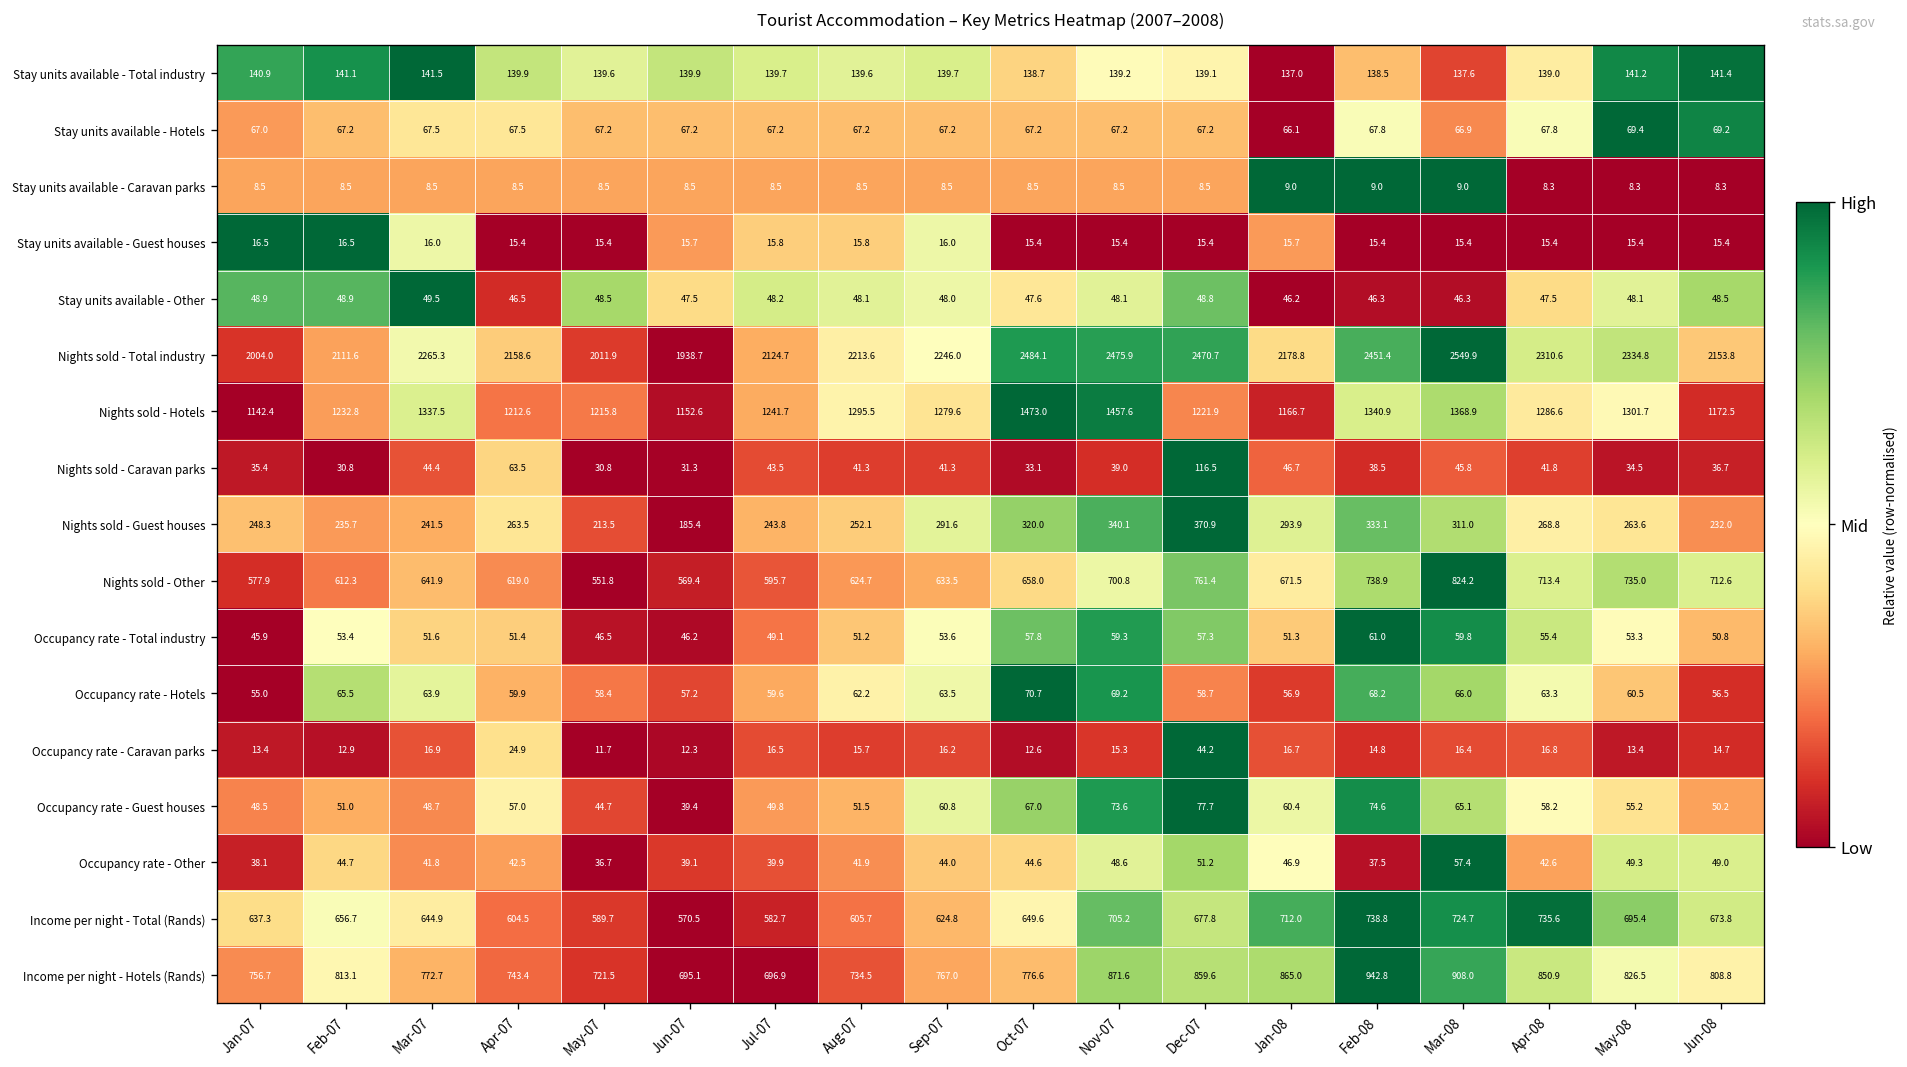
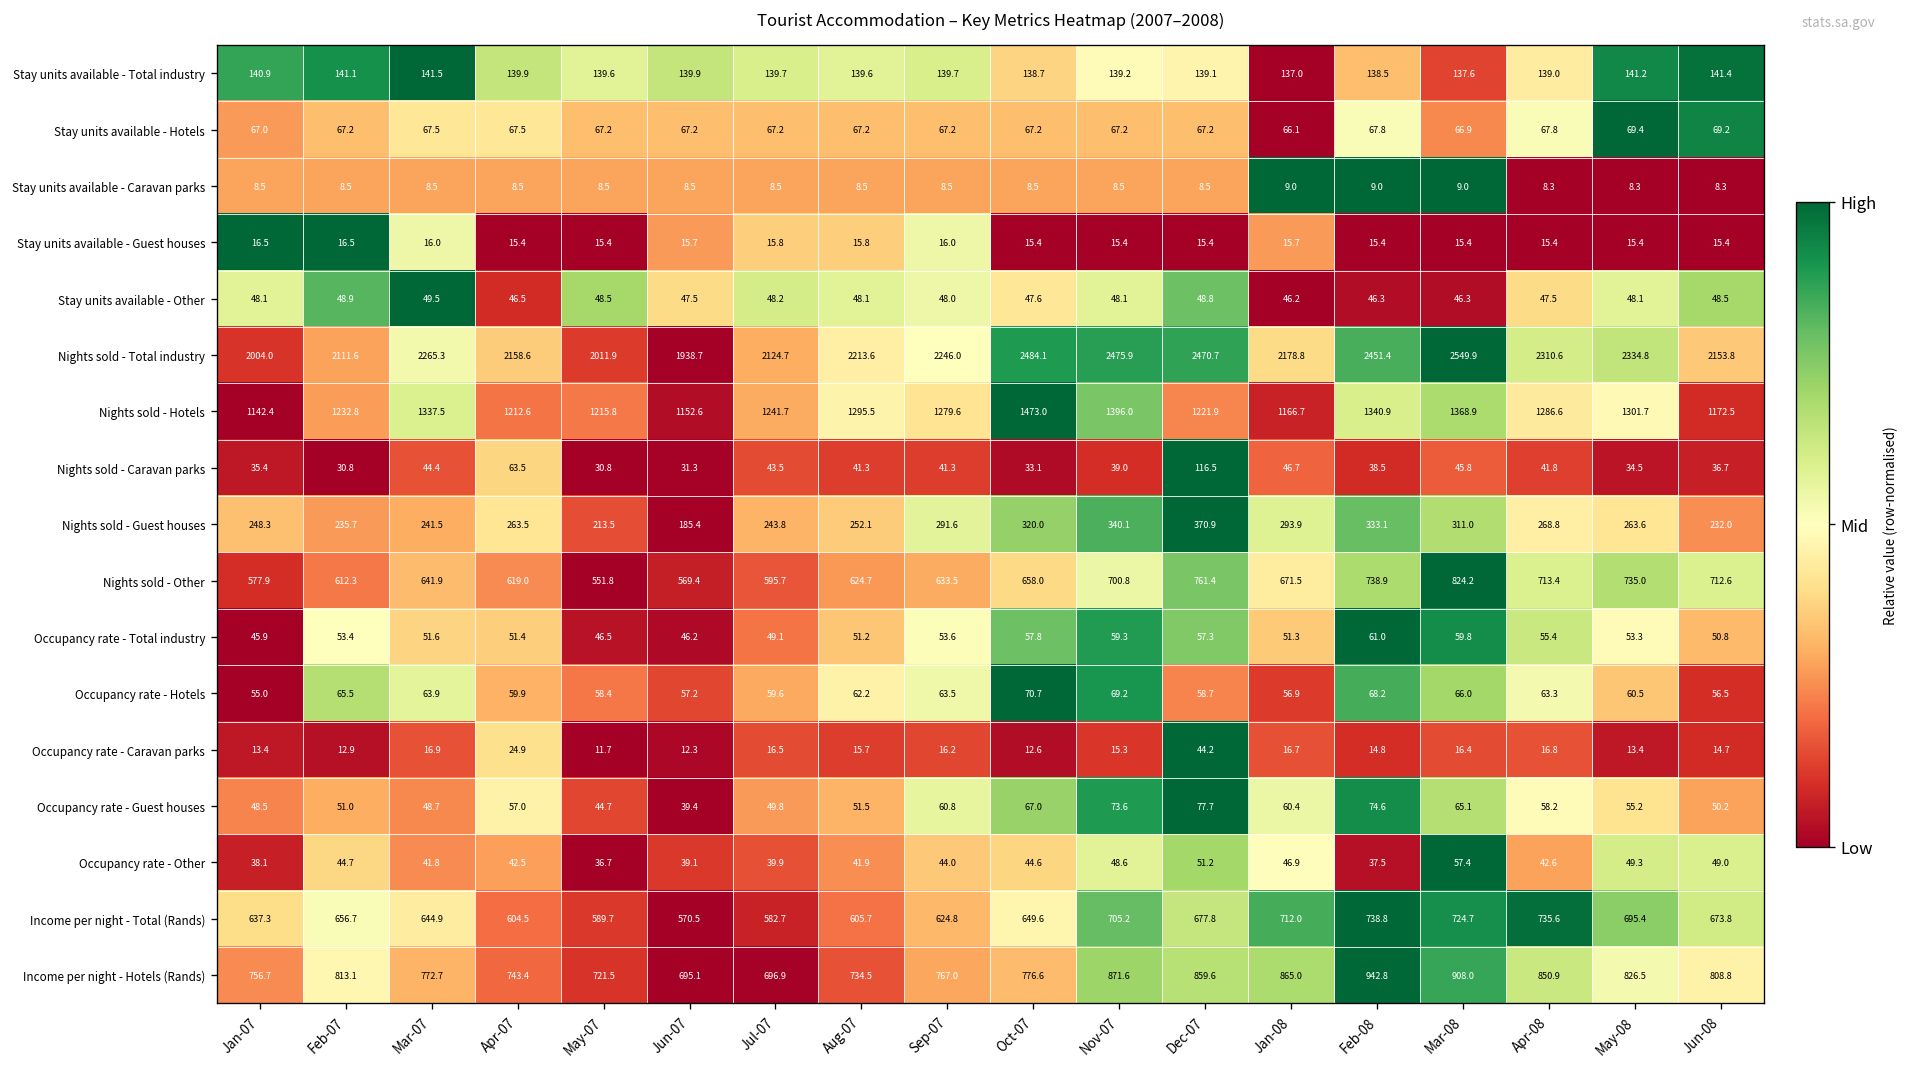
Stay units available - Other, Jan-07: 48.9 -> 48.1
Nights sold - Hotels, Nov-07: 1457.6 -> 1396.0
